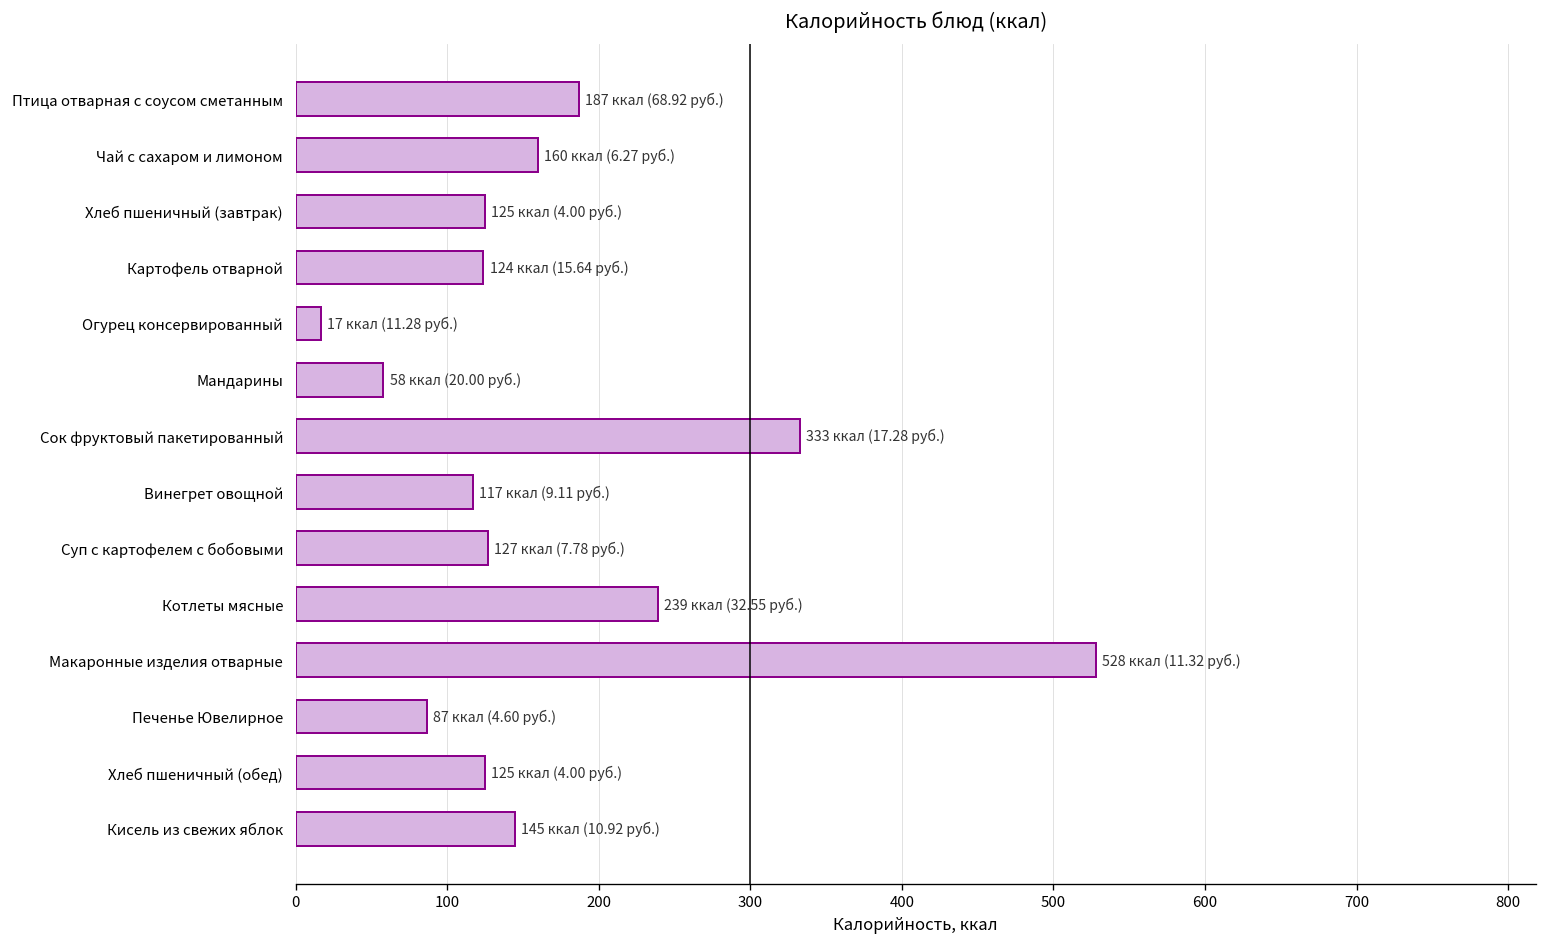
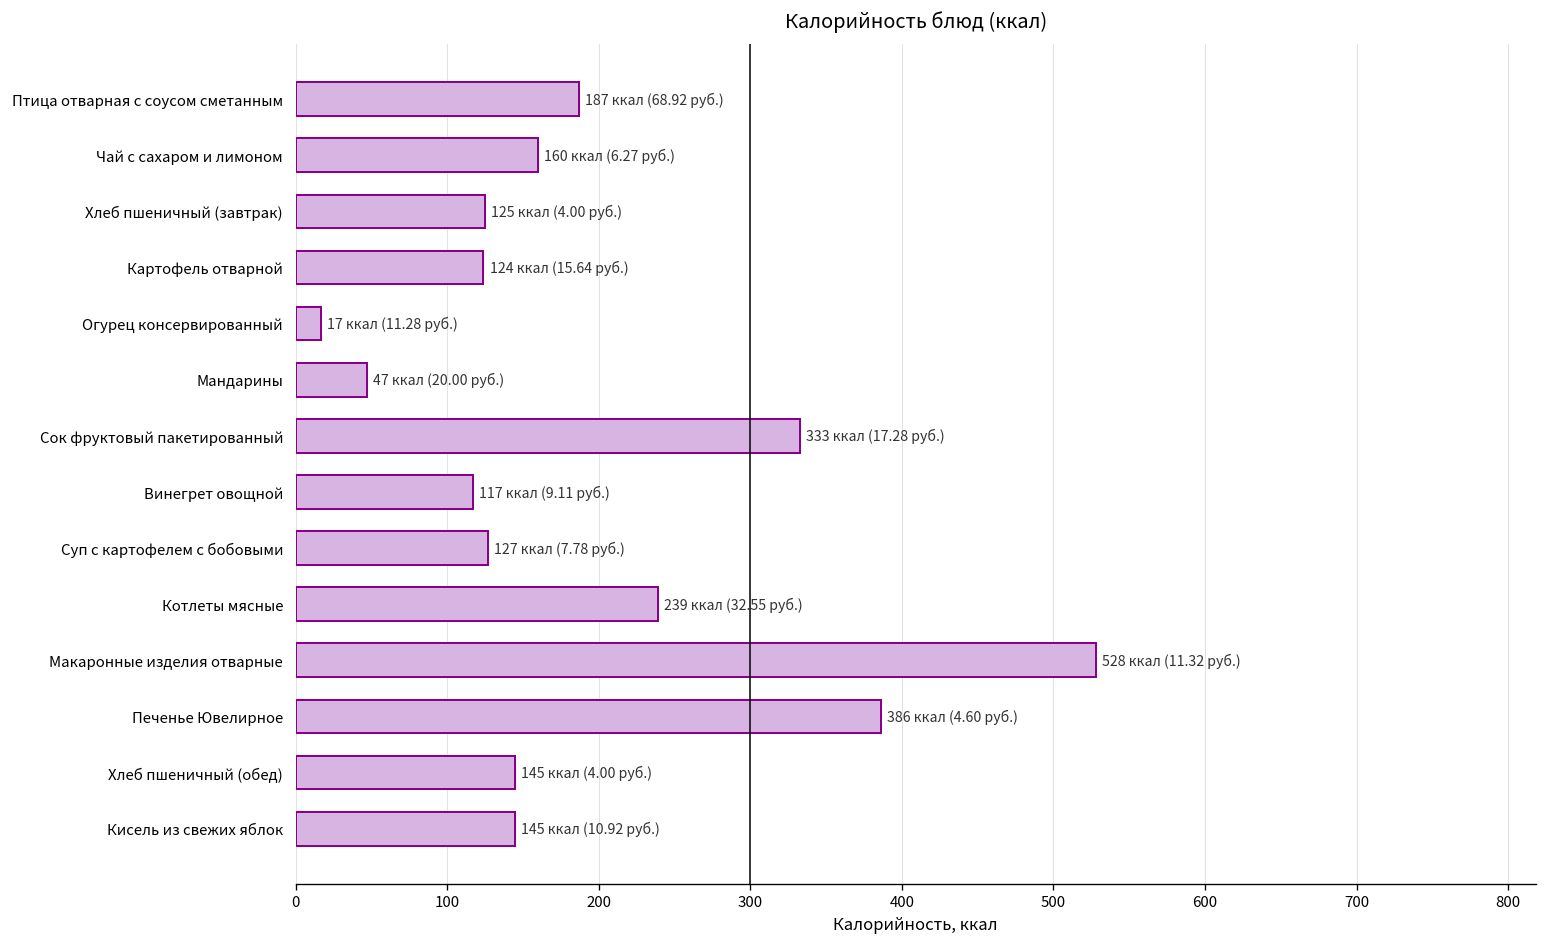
Мандарины: 58 -> 47
Печенье Ювелирное: 87 -> 386
Хлеб пшеничный (обед): 125 -> 145
